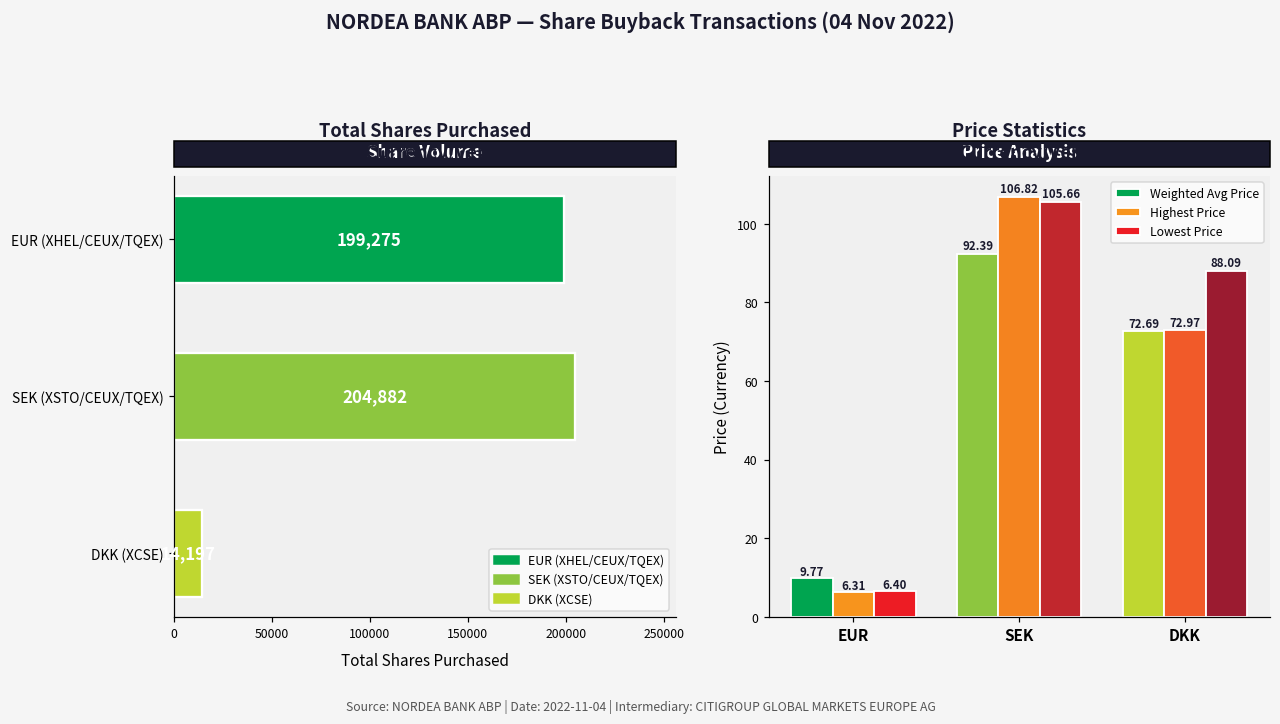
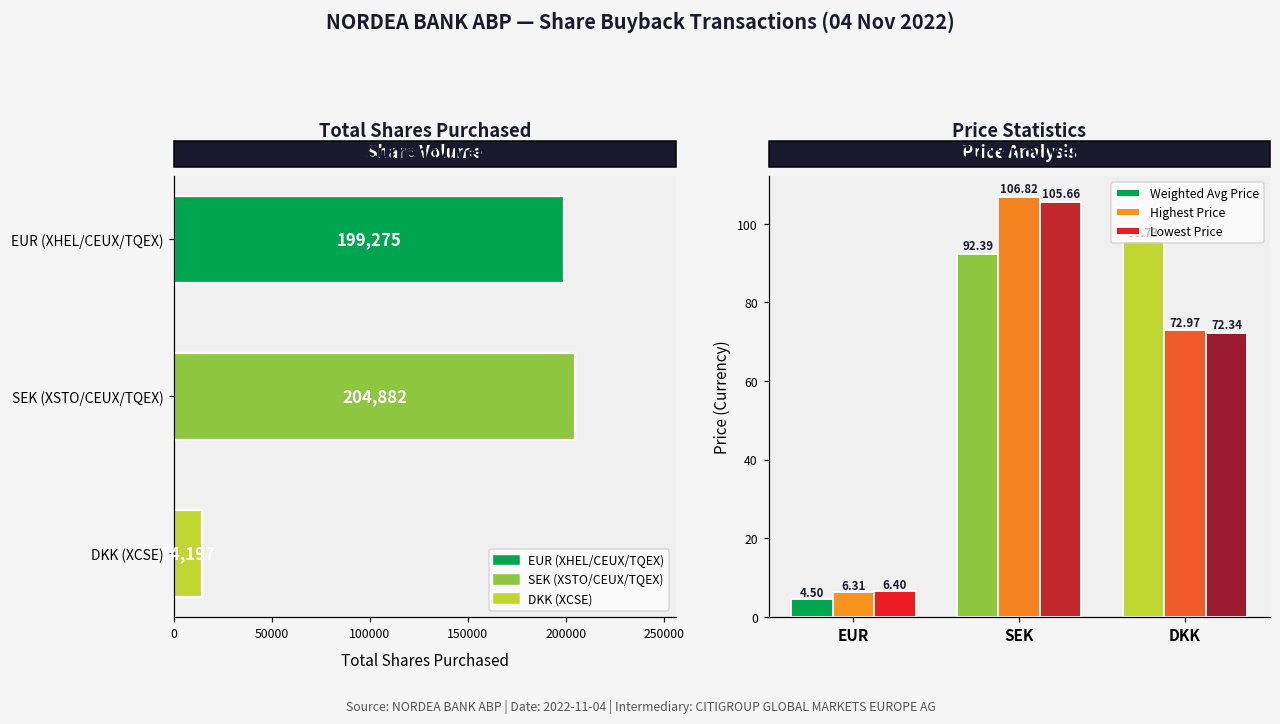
Price Statistics by Currency/Venue, Weighted Avg Price, EUR: 9.77 -> 4.50
Price Statistics by Currency/Venue, Weighted Avg Price, DKK: 73 -> 96
Price Statistics by Currency/Venue, Lowest Price, DKK: 88.09 -> 72.34
